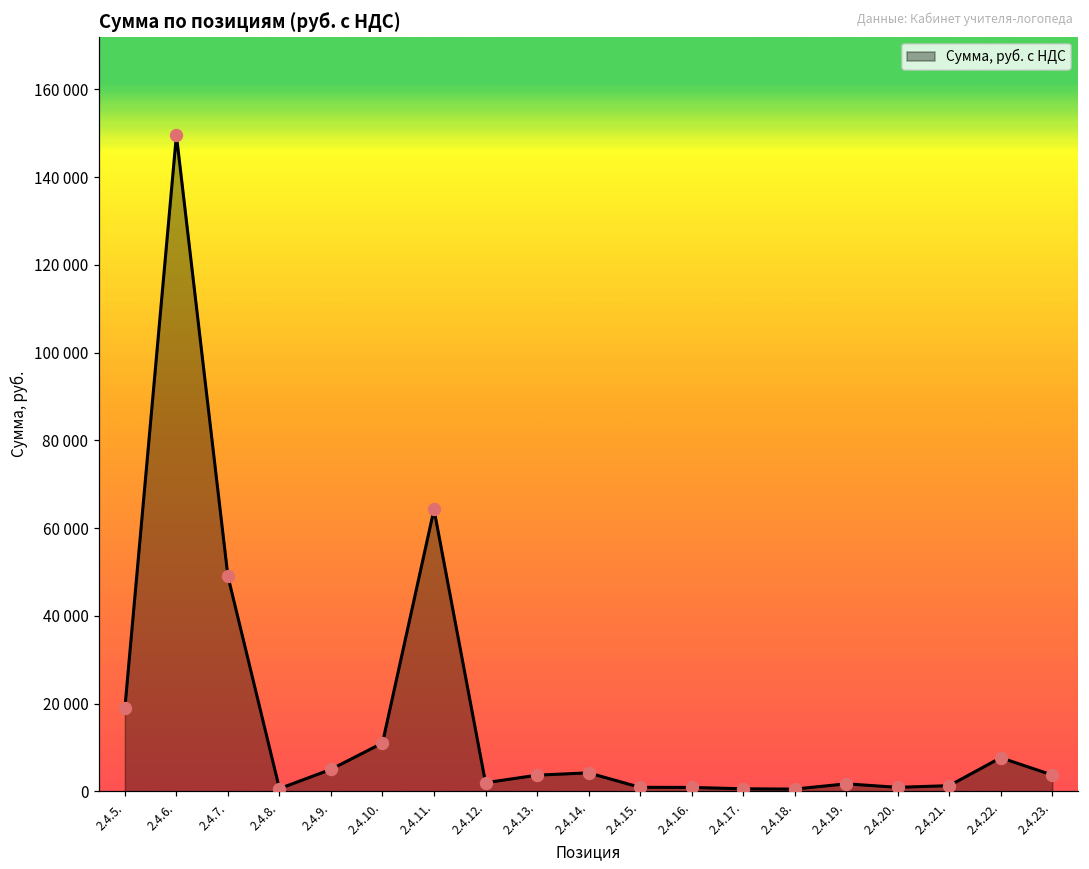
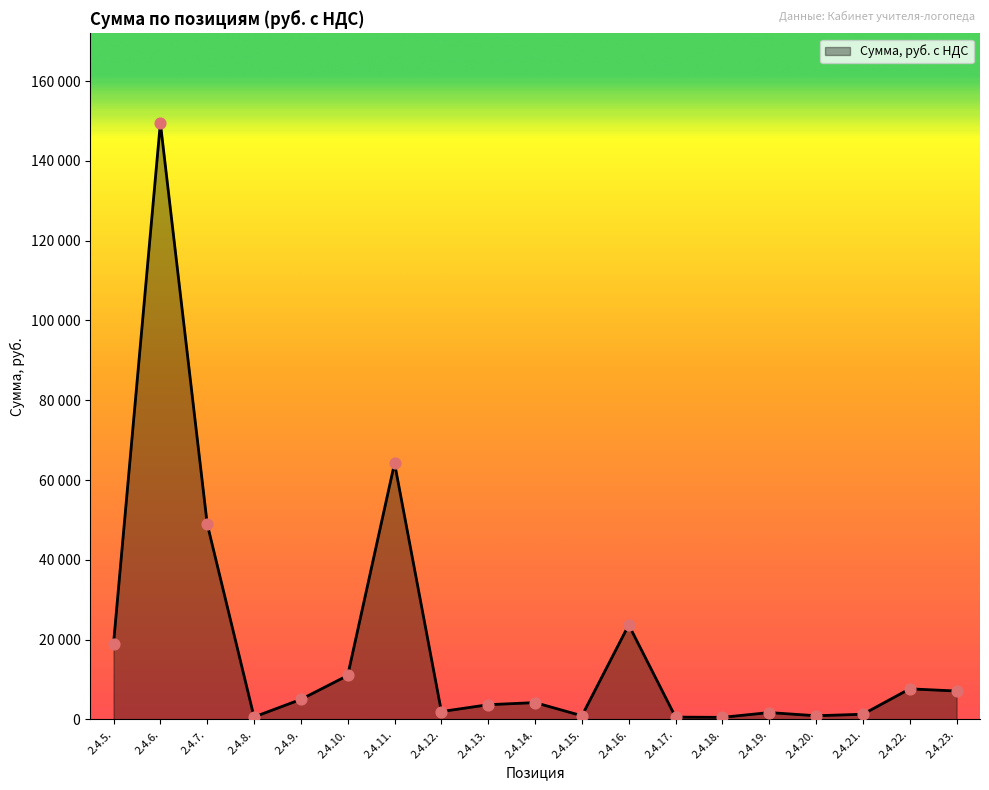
2.4.16.: 1000 -> 24000
2.4.23.: 4000 -> 7000
